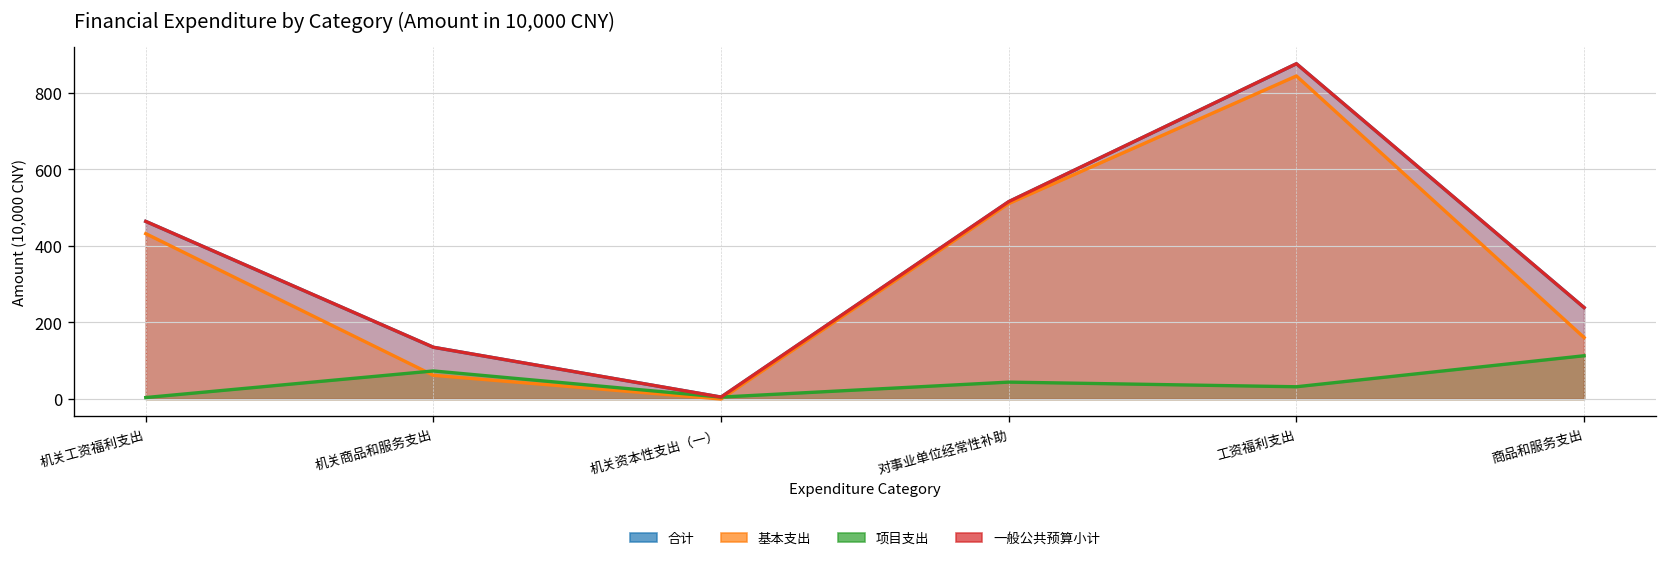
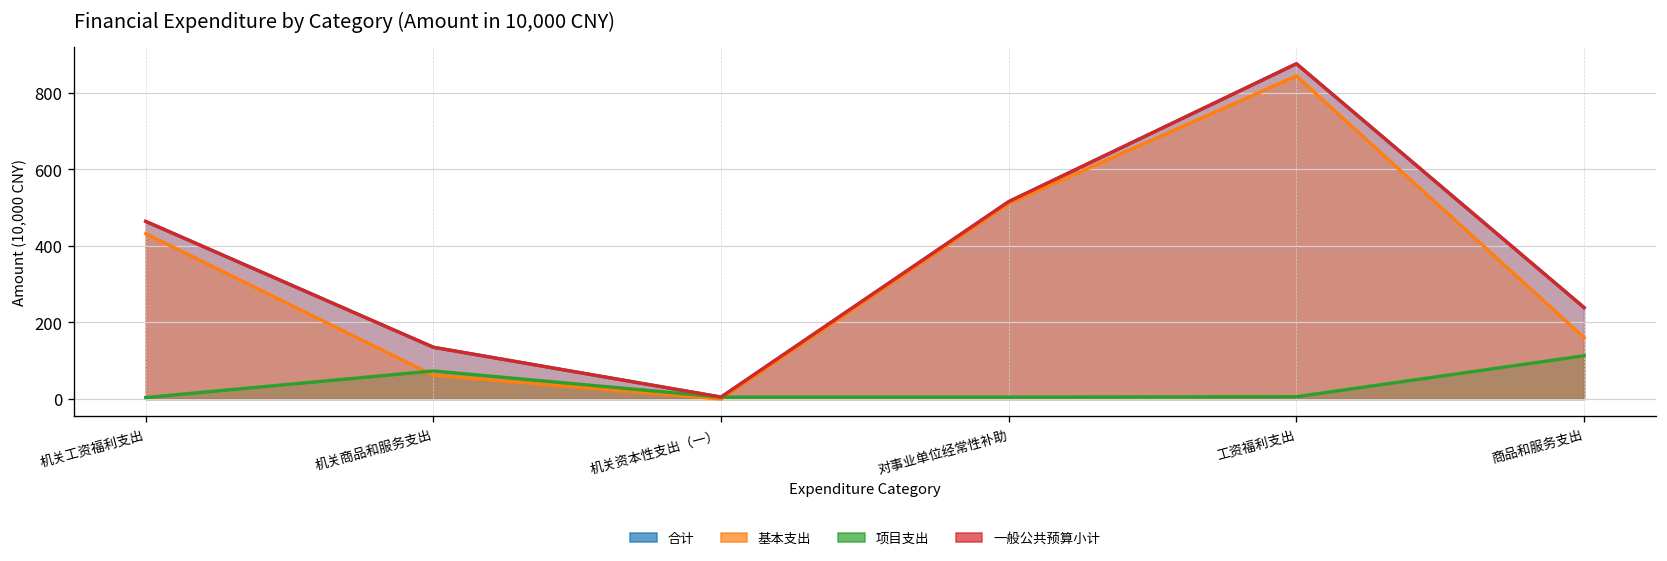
项目支出, 对事业单位经常性补助: 40 -> 10
项目支出, 工资福利支出: 30 -> 10
